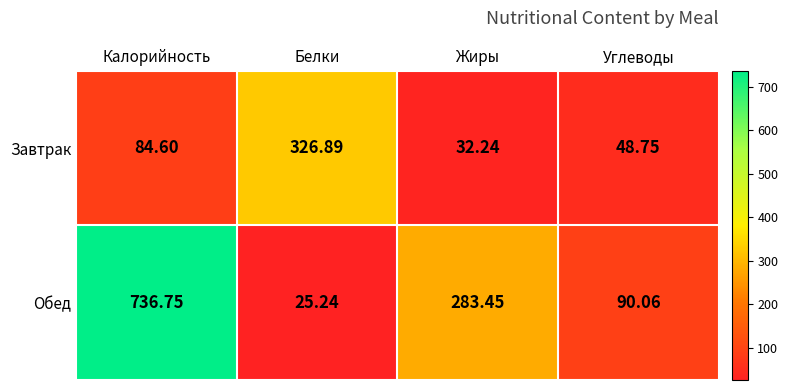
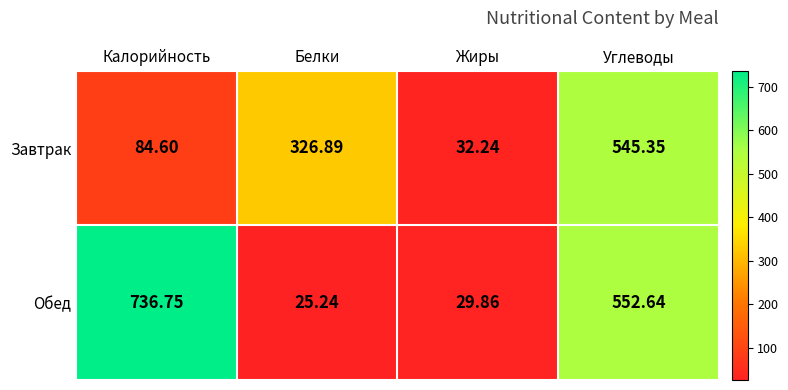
Завтрак, Углеводы: 48.75 -> 545.35
Обед, Жиры: 283.45 -> 29.86
Обед, Углеводы: 90.06 -> 552.64
